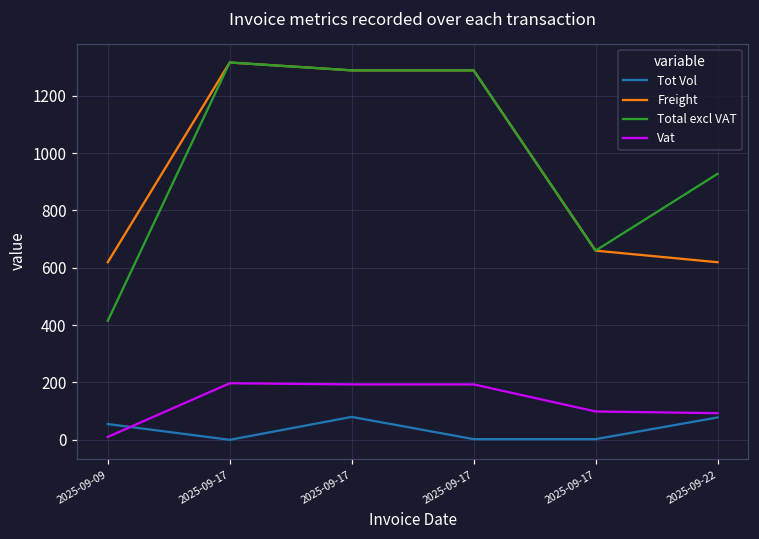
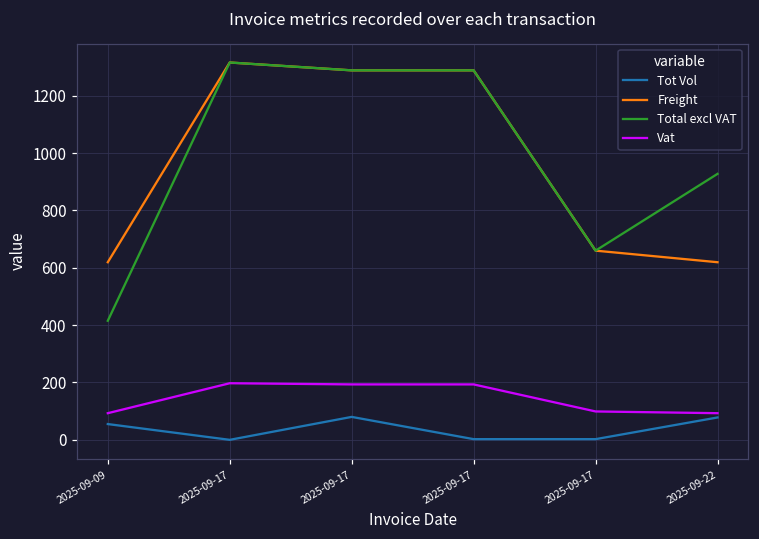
Vat, 2025-09-09: 10 -> 90
